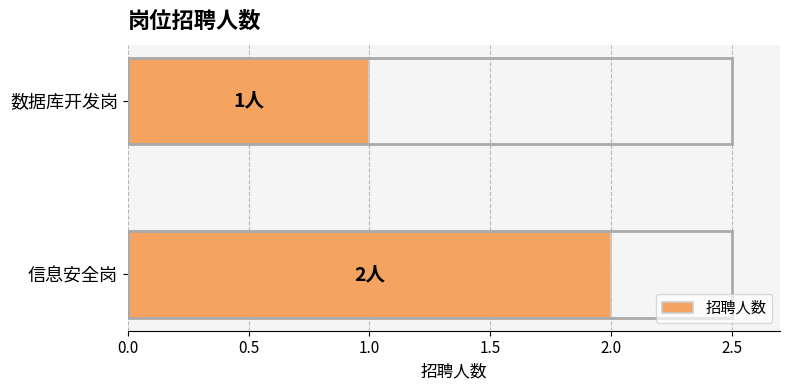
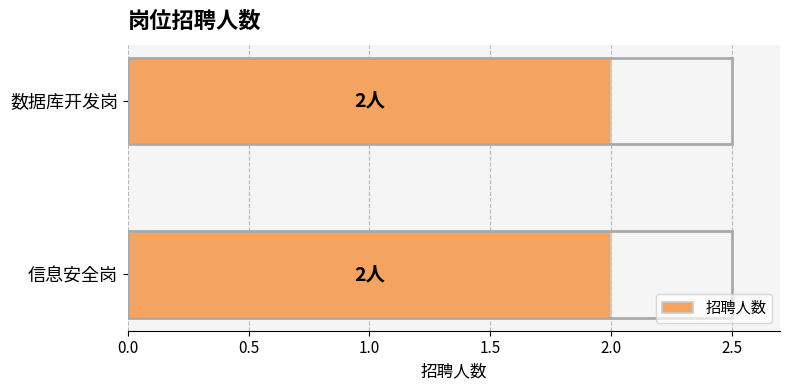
数据库开发岗: 1人 -> 2人
